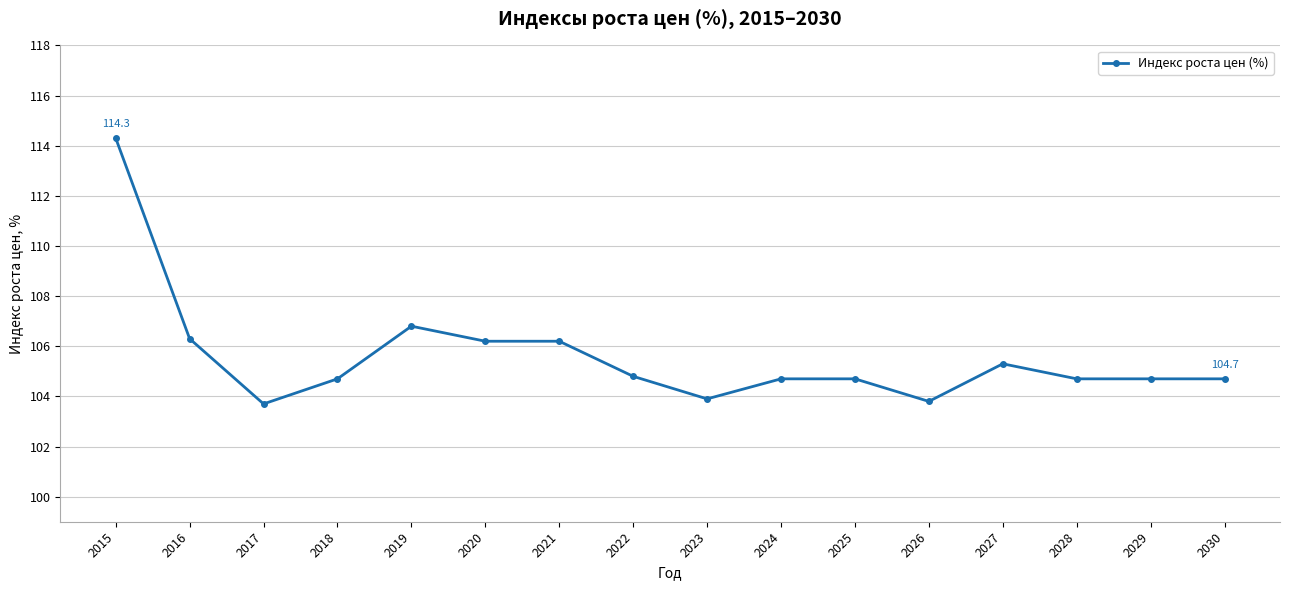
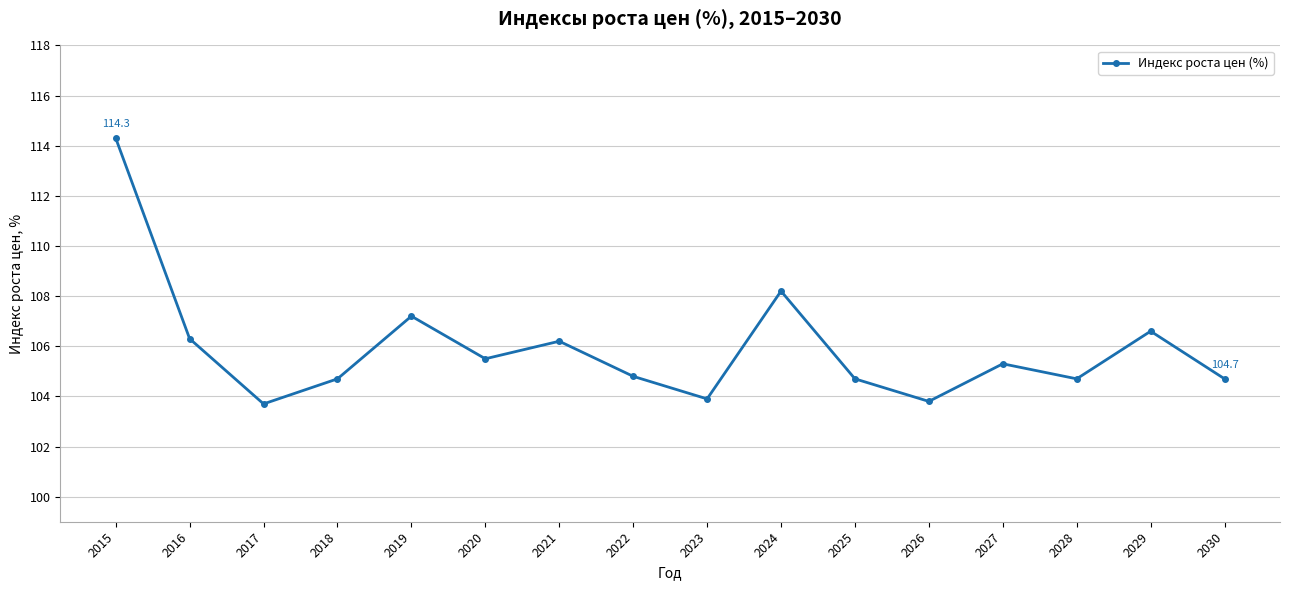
2019: 106.8 -> 107.2
2020: 106.2 -> 105.5
2024: 104.7 -> 108.2
2029: 104.7 -> 106.6
